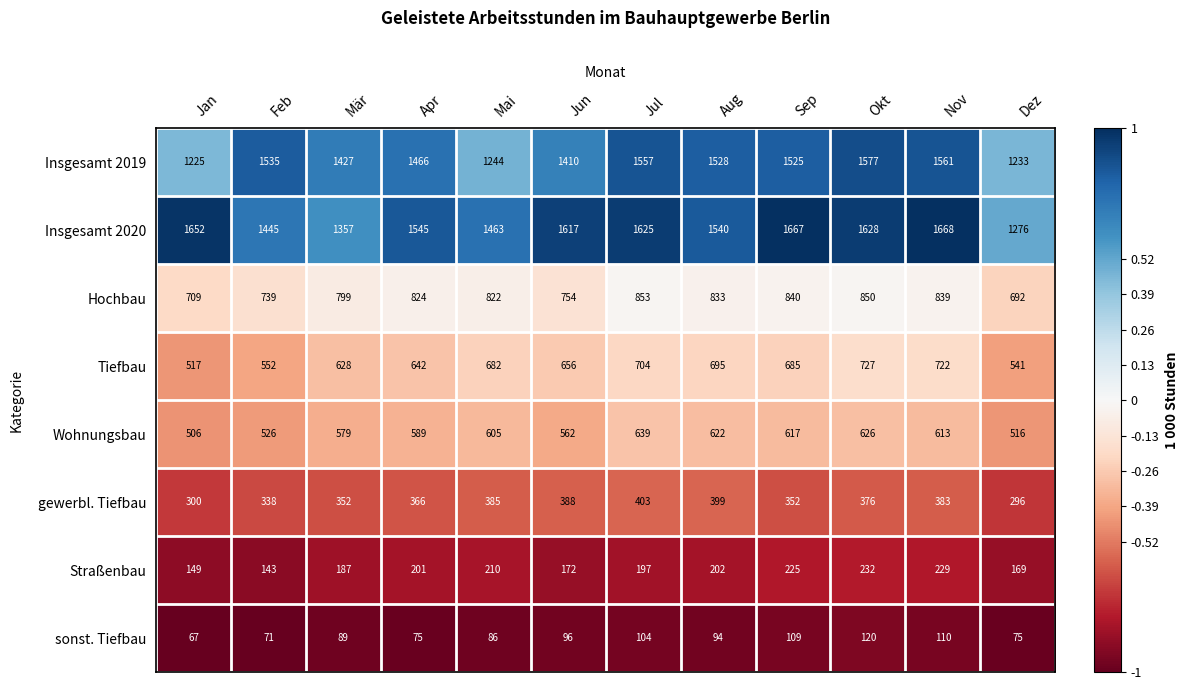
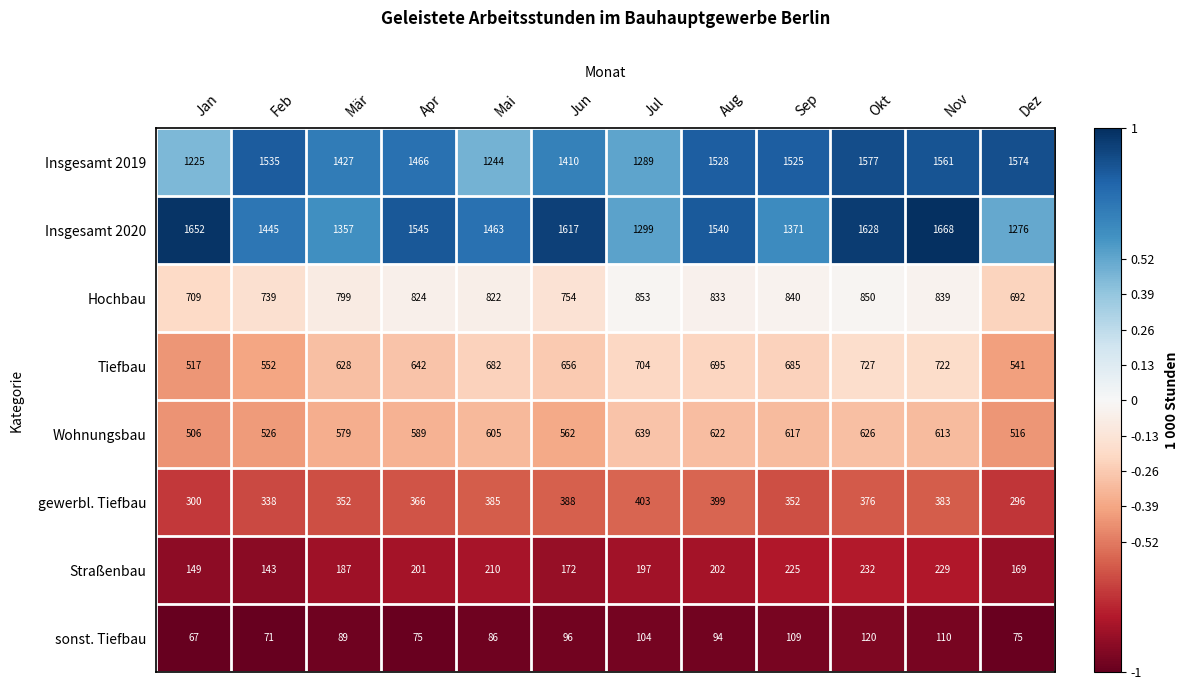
Insgesamt 2019, Jul: 1557 -> 1289
Insgesamt 2019, Dez: 1233 -> 1574
Insgesamt 2020, Jul: 1625 -> 1299
Insgesamt 2020, Sep: 1667 -> 1371
